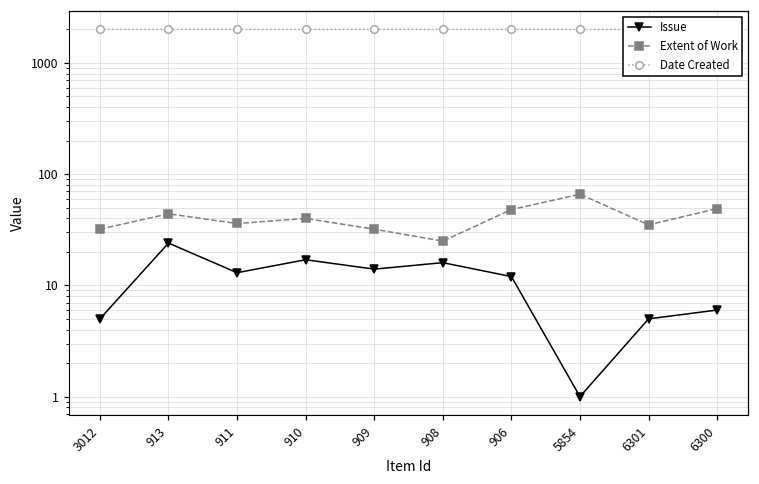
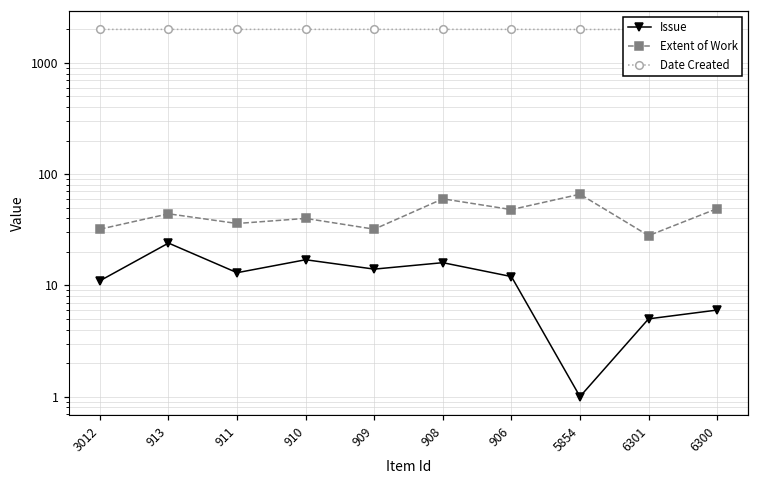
Issue, 3012: 5 -> 11
Extent of Work, 908: 25 -> 60
Extent of Work, 6301: 35 -> 28
